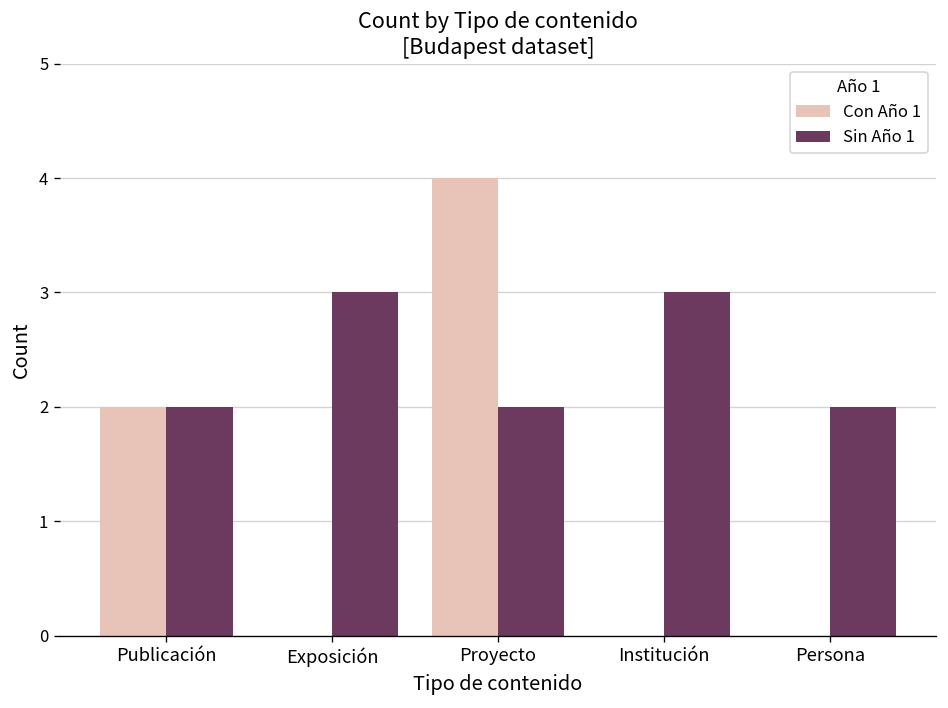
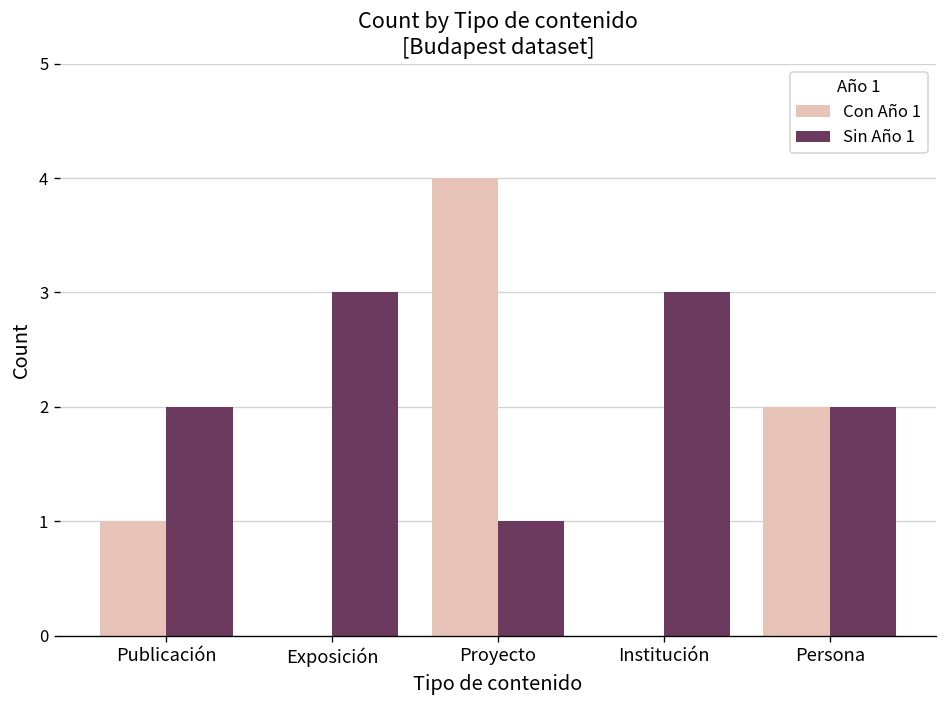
Con Año 1, Publicación: 2 -> 1
Sin Año 1, Proyecto: 2 -> 1
Con Año 1, Persona: 0 -> 2
